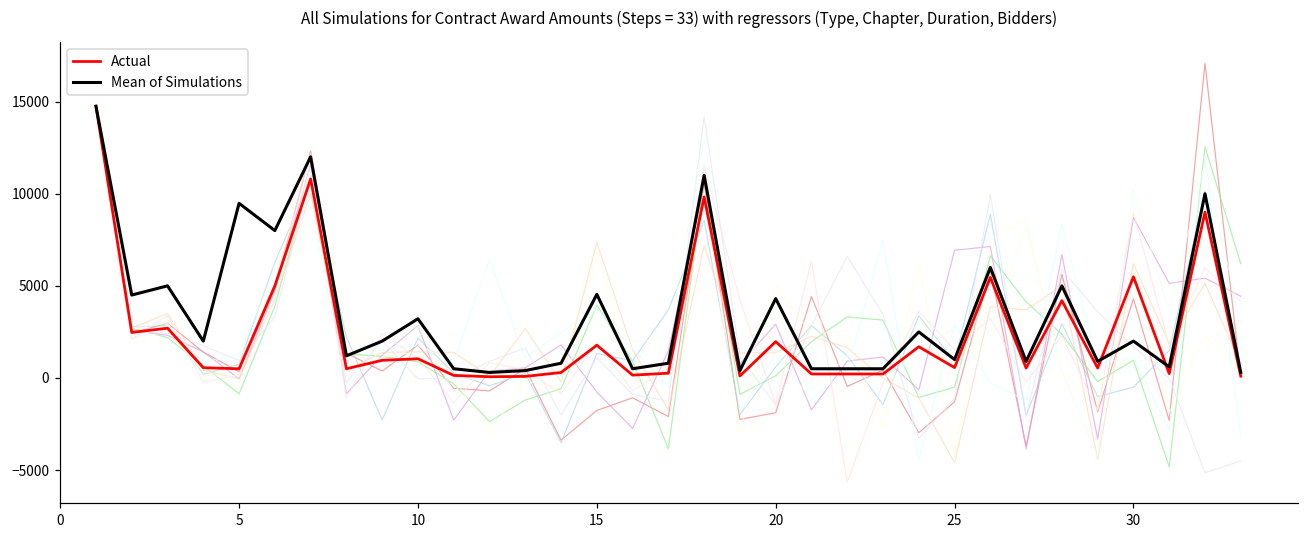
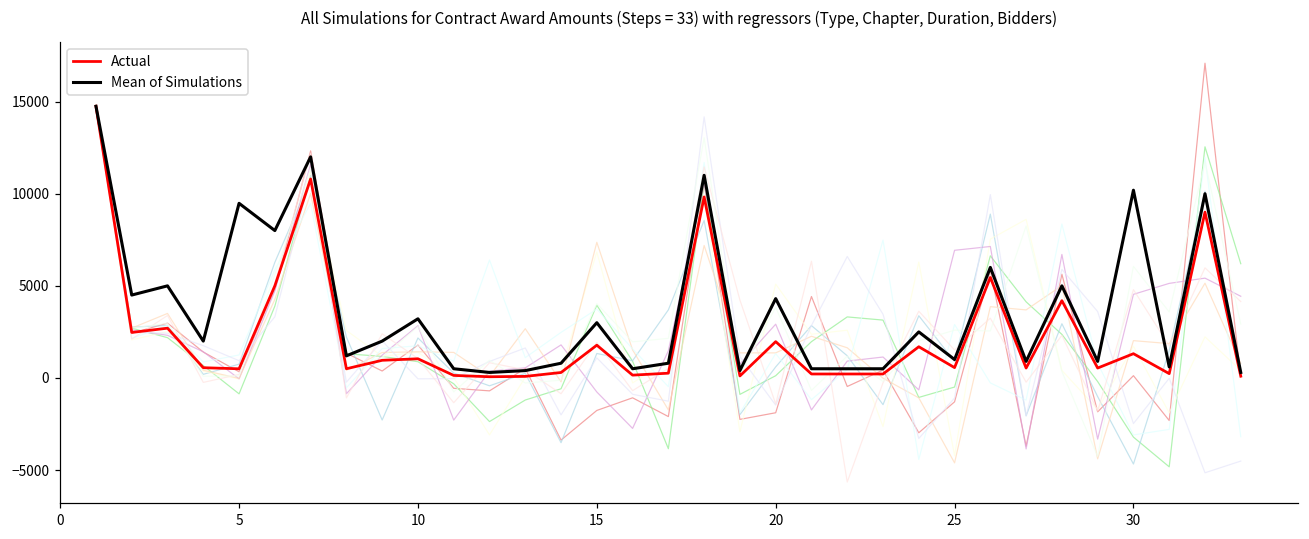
Mean of Simulations, 15: 4500 -> 3000
Actual, 30: 5500 -> 1300
Mean of Simulations, 30: 2000 -> 10200
